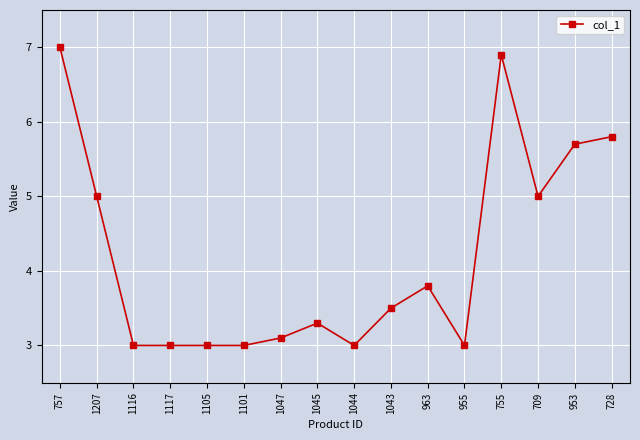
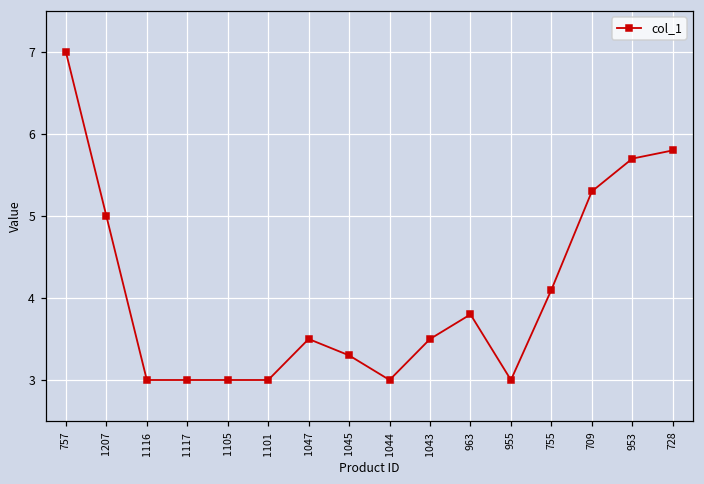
1047: 3.1 -> 3.5
755: 6.9 -> 4.1
709: 5.0 -> 5.3
